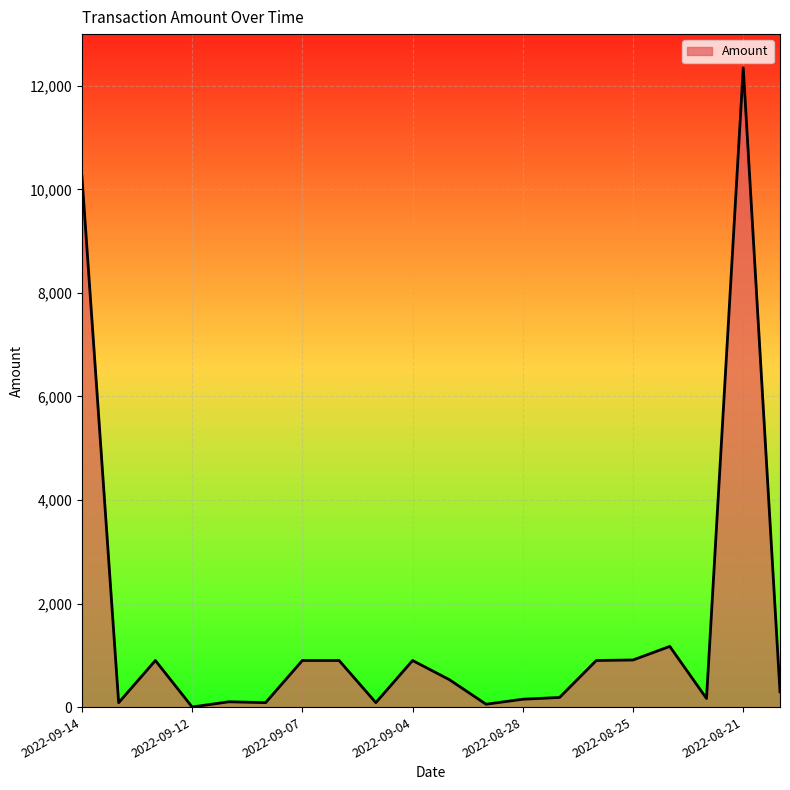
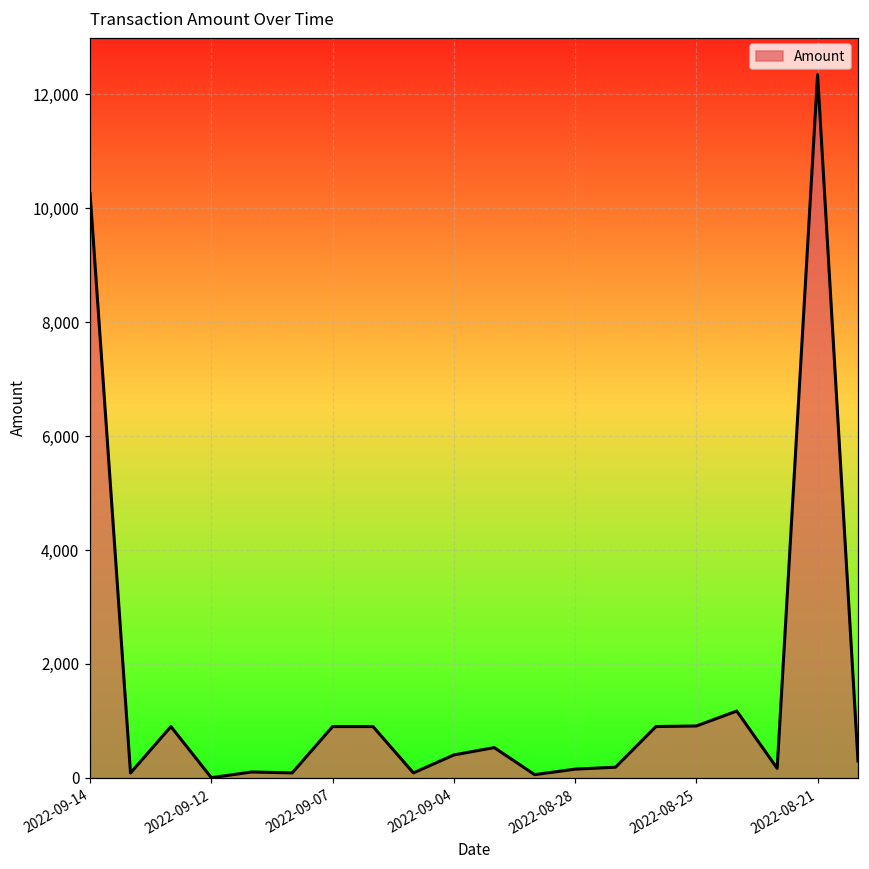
2022-09-04: 900 -> 400
